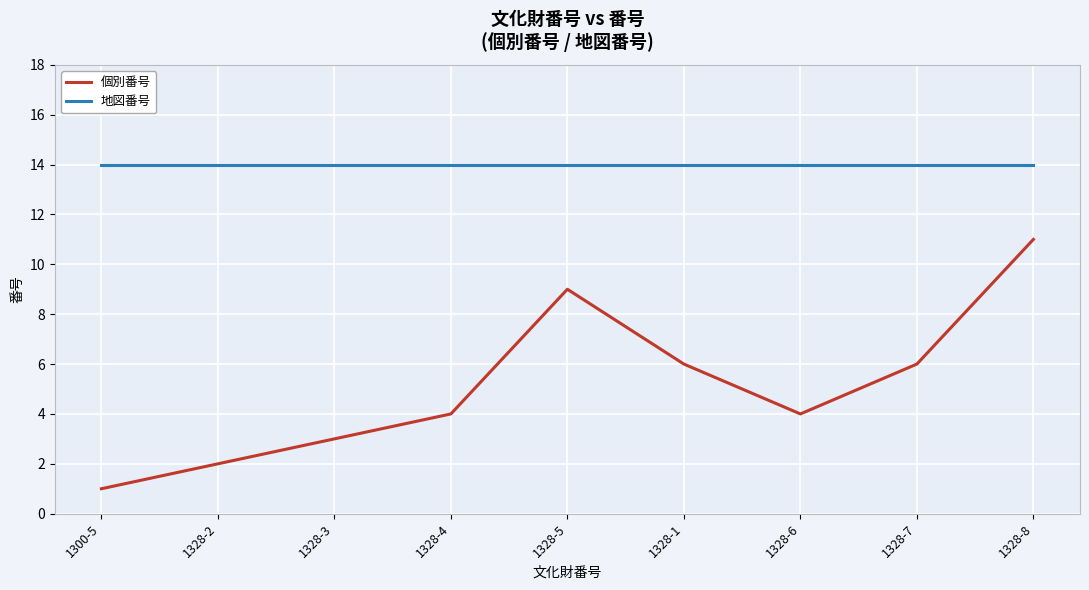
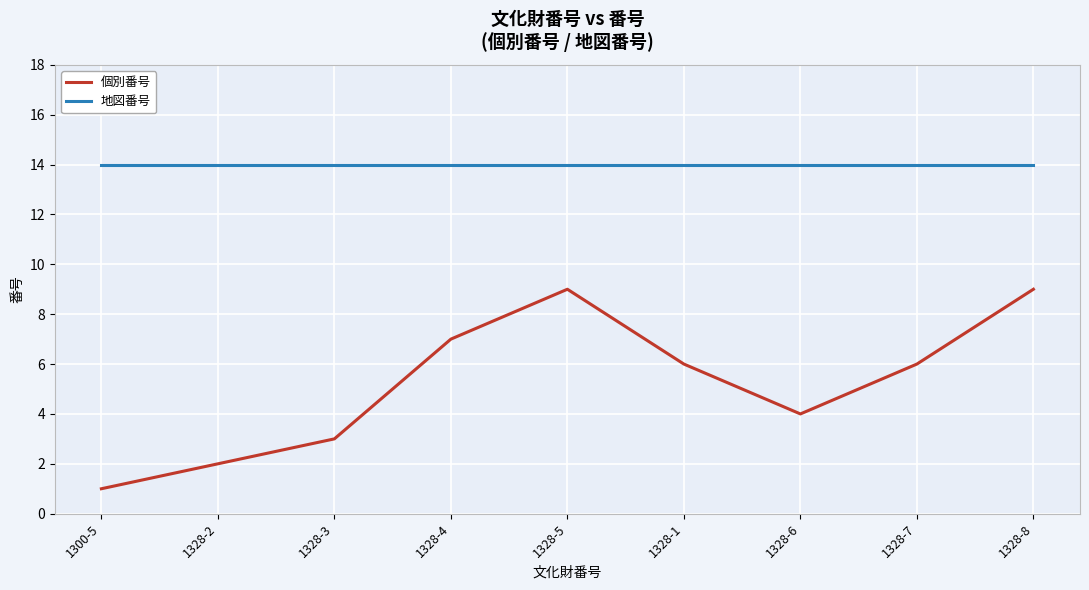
個別番号, 1328-4: 4 -> 7
個別番号, 1328-8: 11 -> 9
